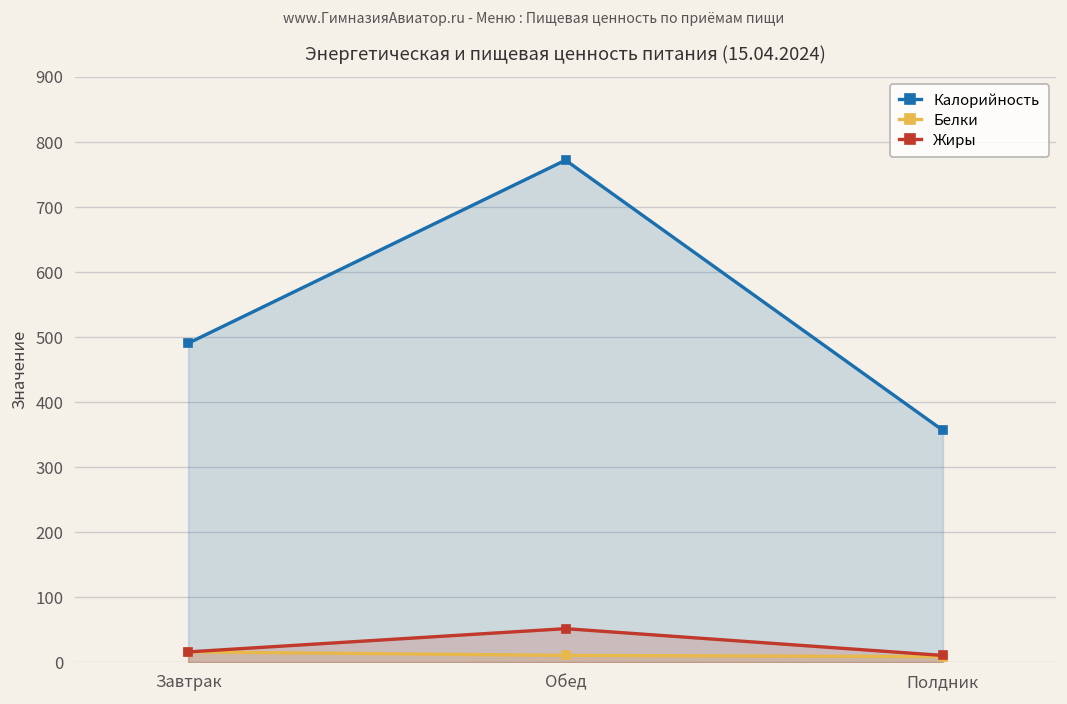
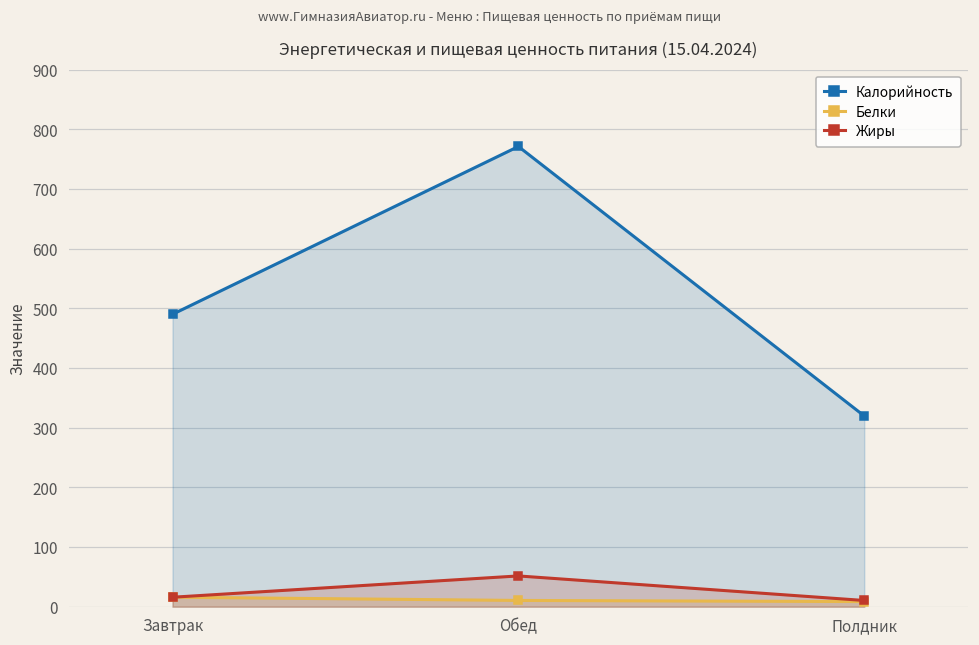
Калорийность, Полдник: 360 -> 320
